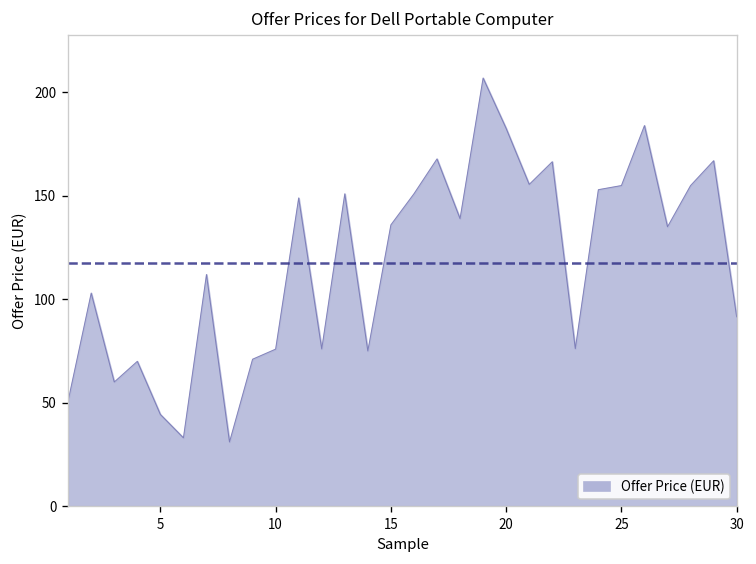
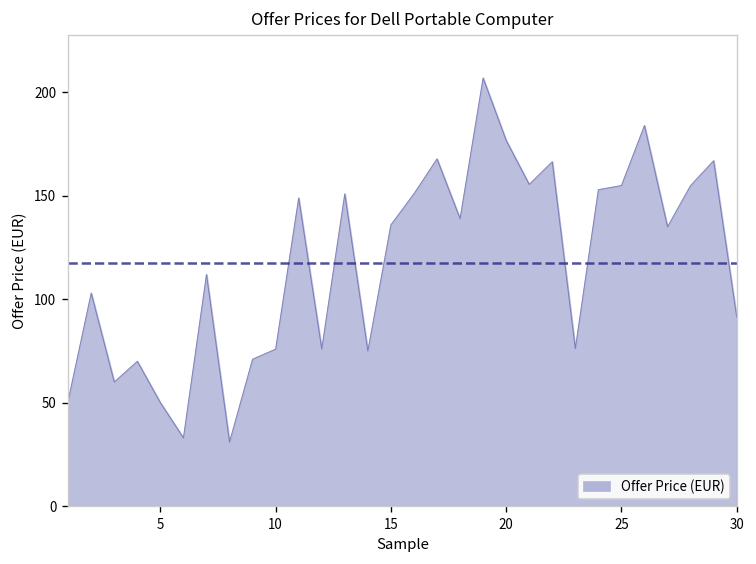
5: 44 -> 50
20: 183 -> 177
